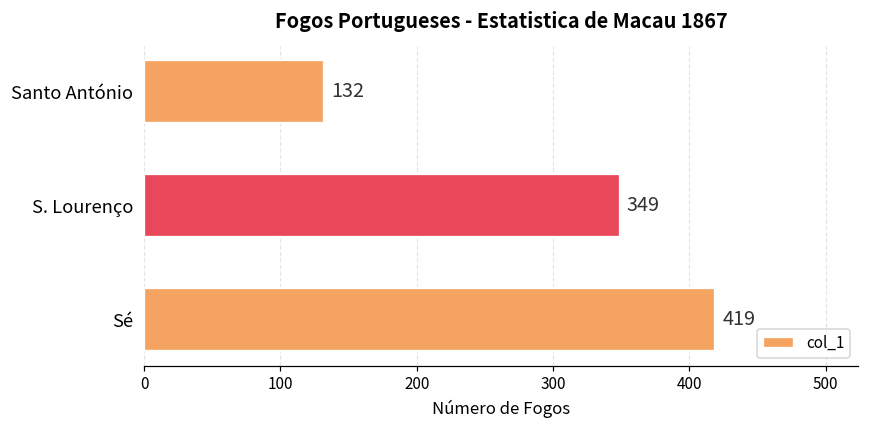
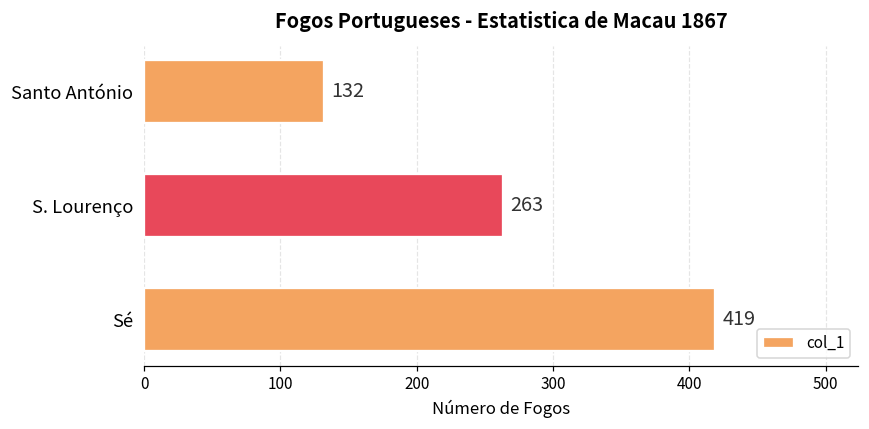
S. Lourenço: 349 -> 263
